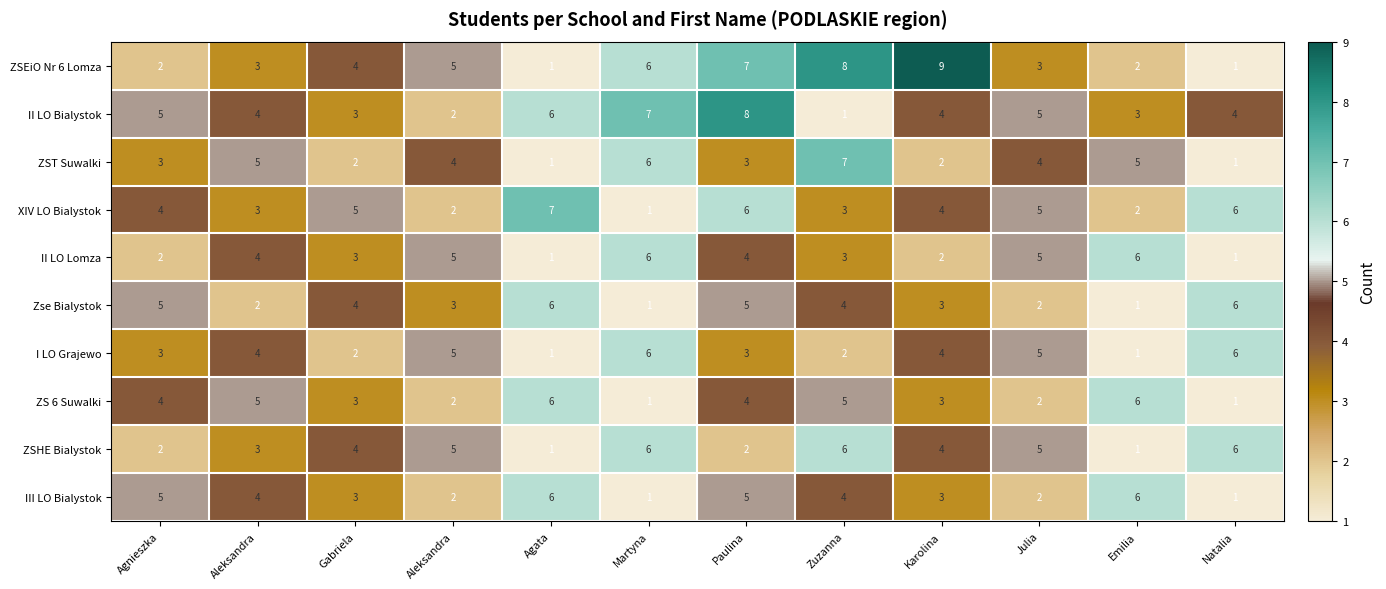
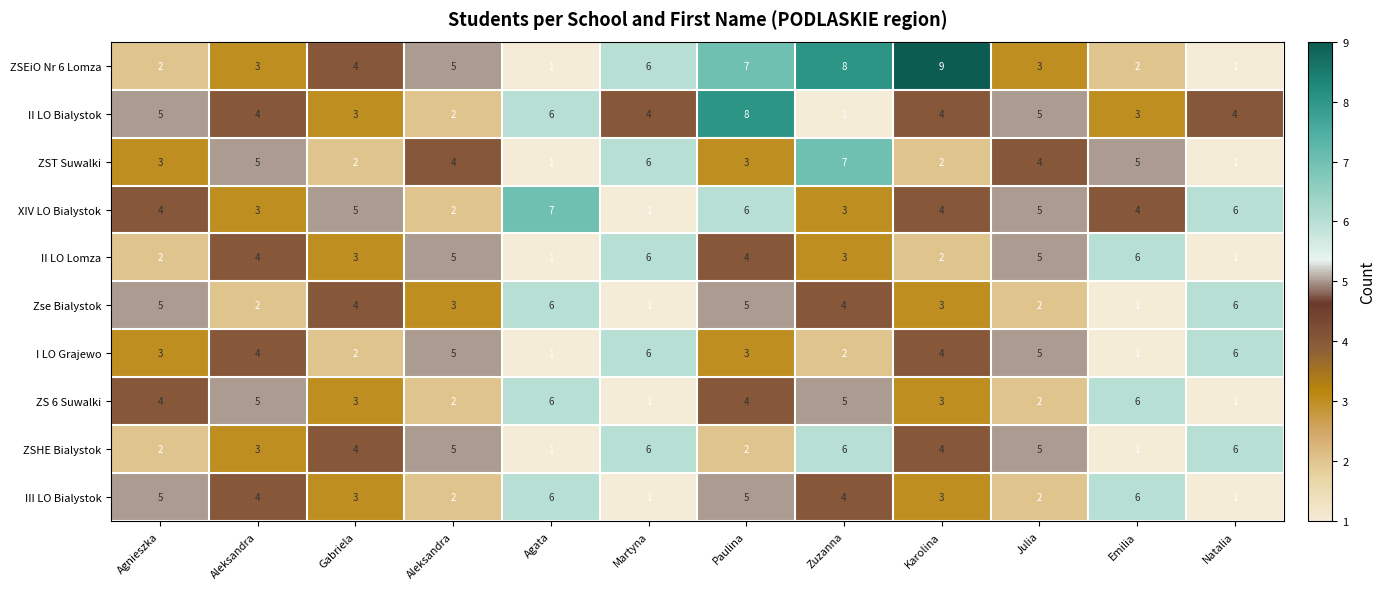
II LO Bialystok, Martyna: 7 -> 4
XIV LO Bialystok, Emilia: 2 -> 4
